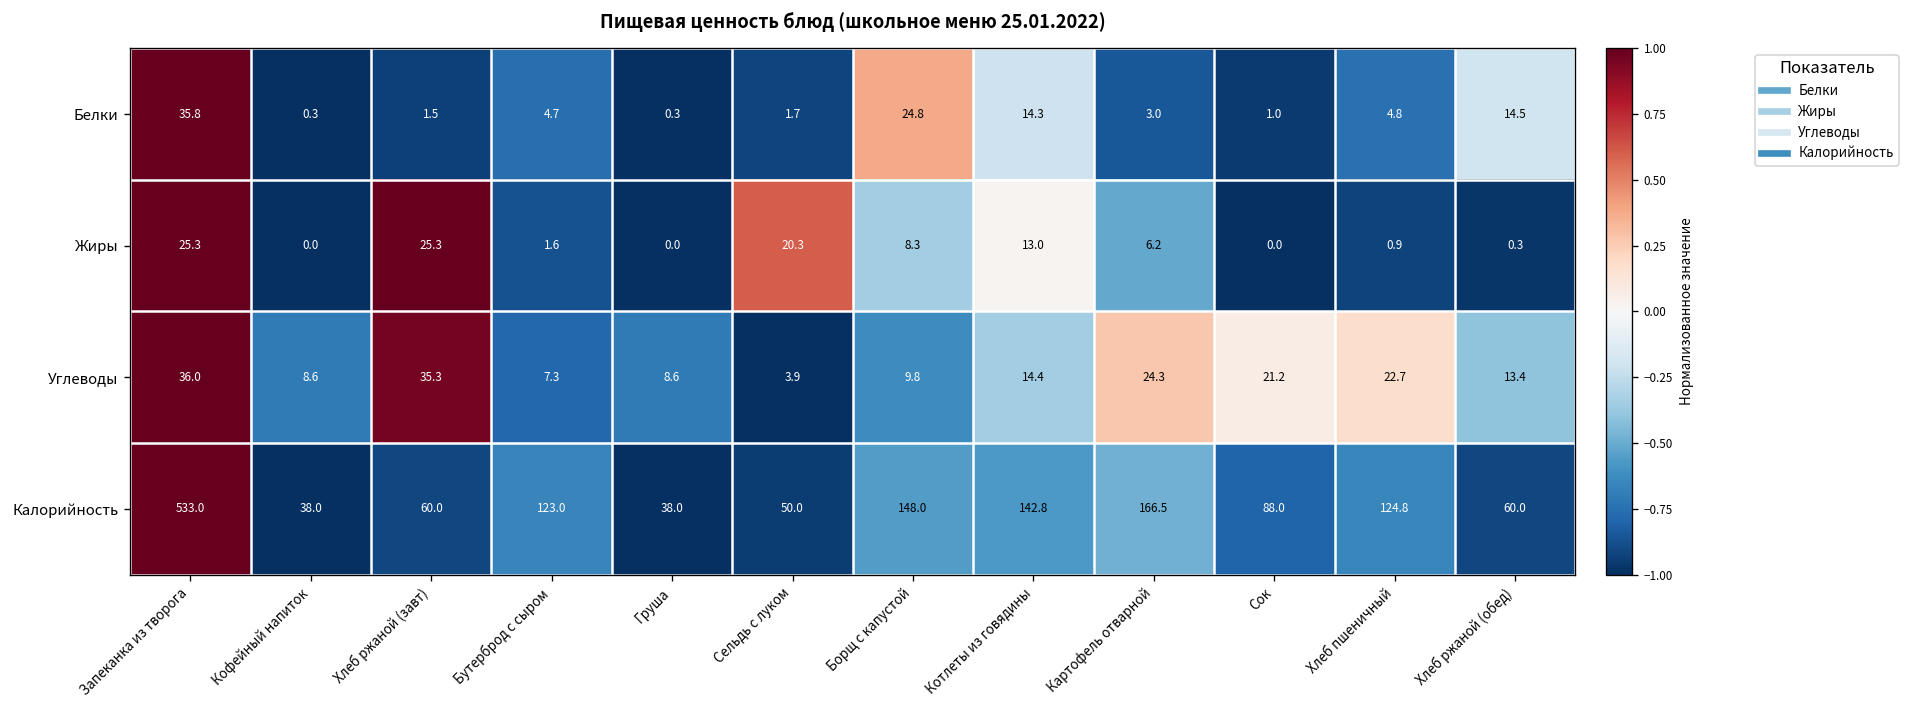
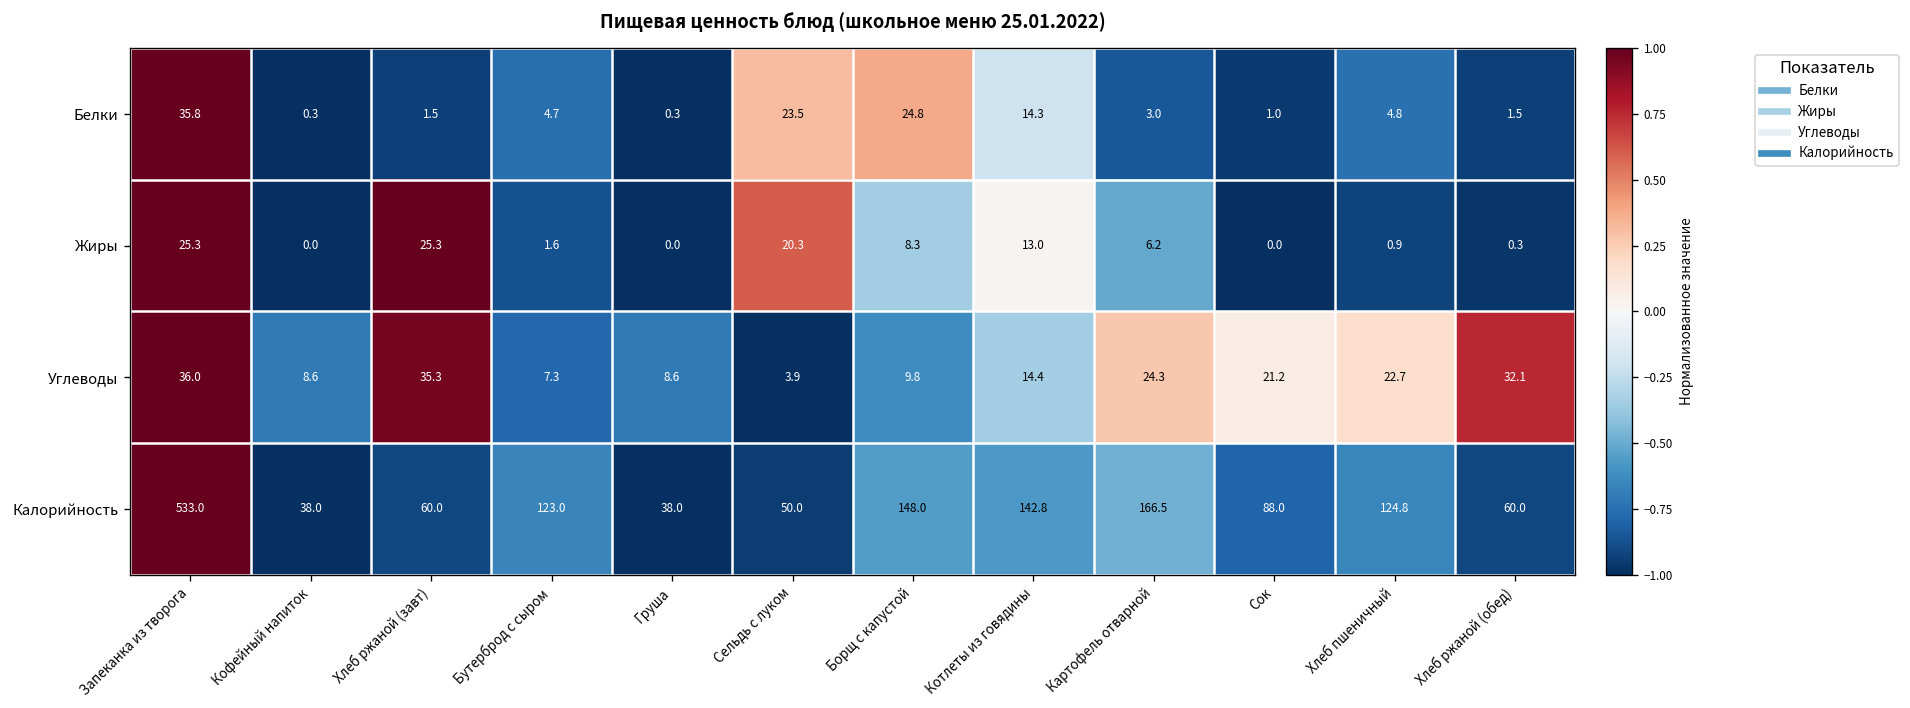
Белки, Сельдь с луком: 1.7 -> 23.5
Белки, Хлеб ржаной (обед): 14.5 -> 1.5
Углеводы, Хлеб ржаной (обед): 13.4 -> 32.1
